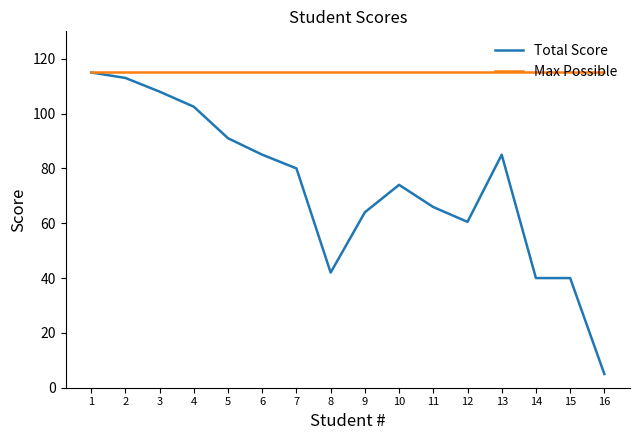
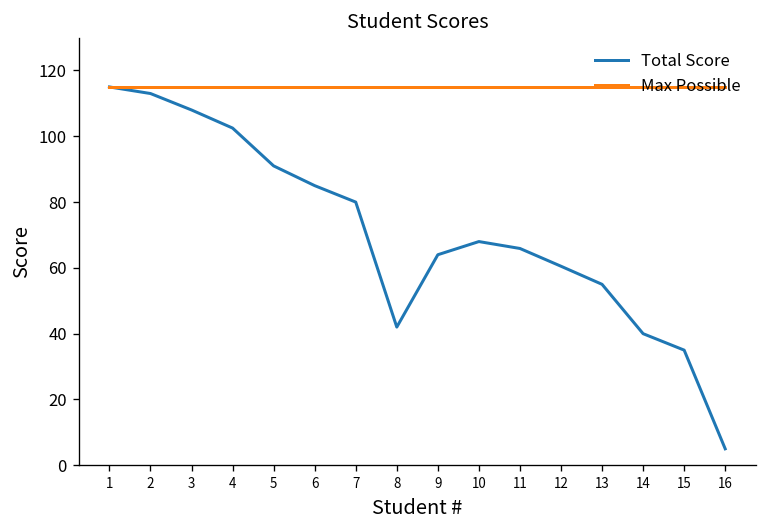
Total Score, 10: 74 -> 68
Total Score, 13: 85 -> 55
Total Score, 15: 40 -> 35
